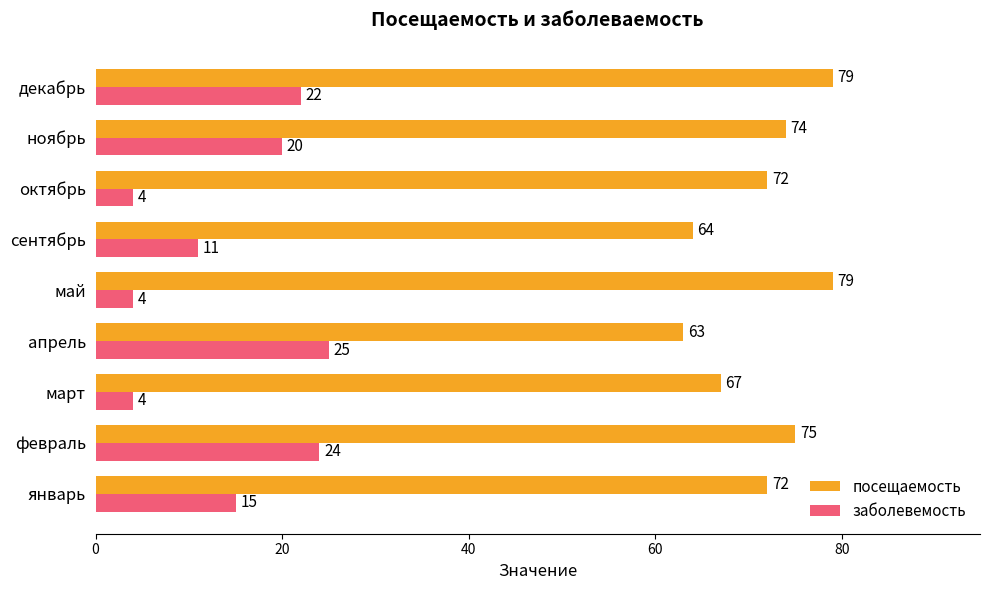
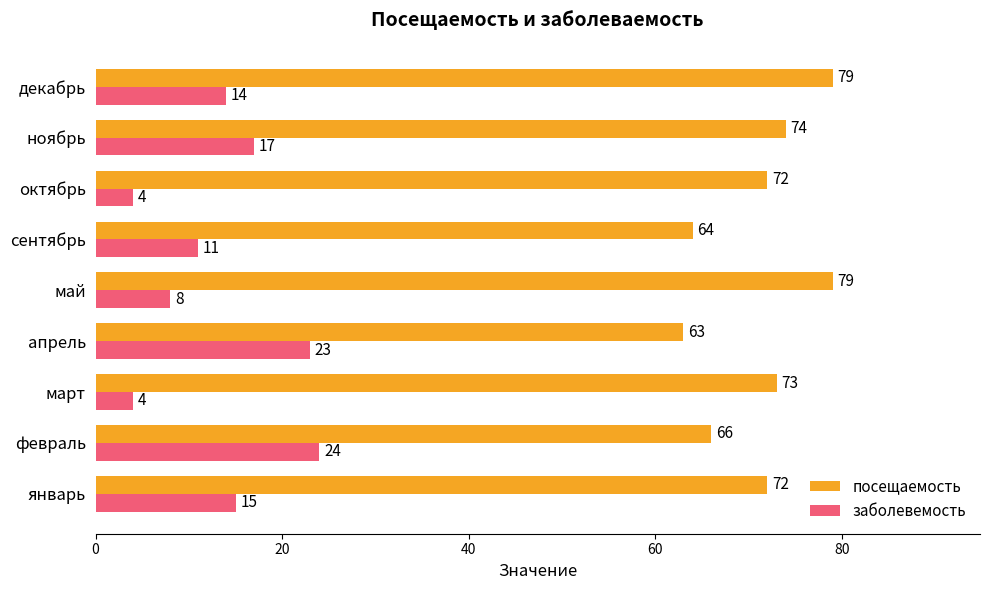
заболевемость, декабрь: 22 -> 14
заболевемость, ноябрь: 20 -> 17
заболевемость, май: 4 -> 8
заболевемость, апрель: 25 -> 23
посещаемость, март: 67 -> 73
посещаемость, февраль: 75 -> 66
